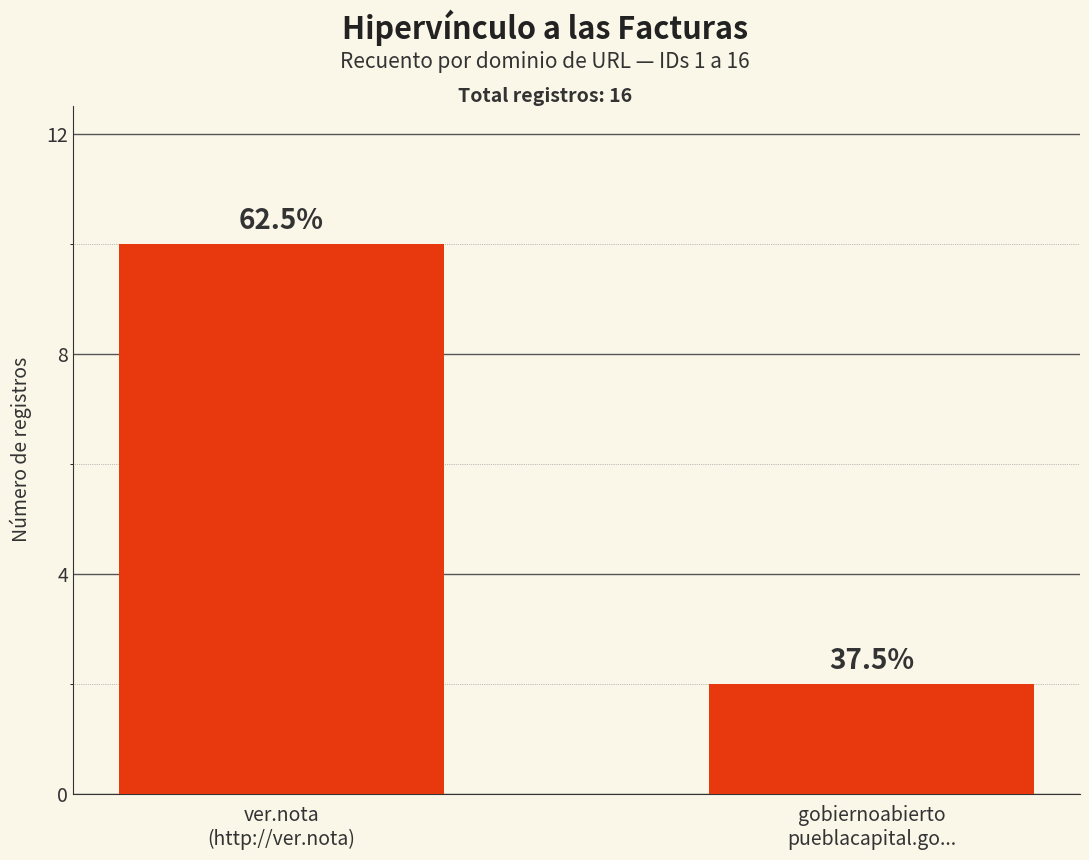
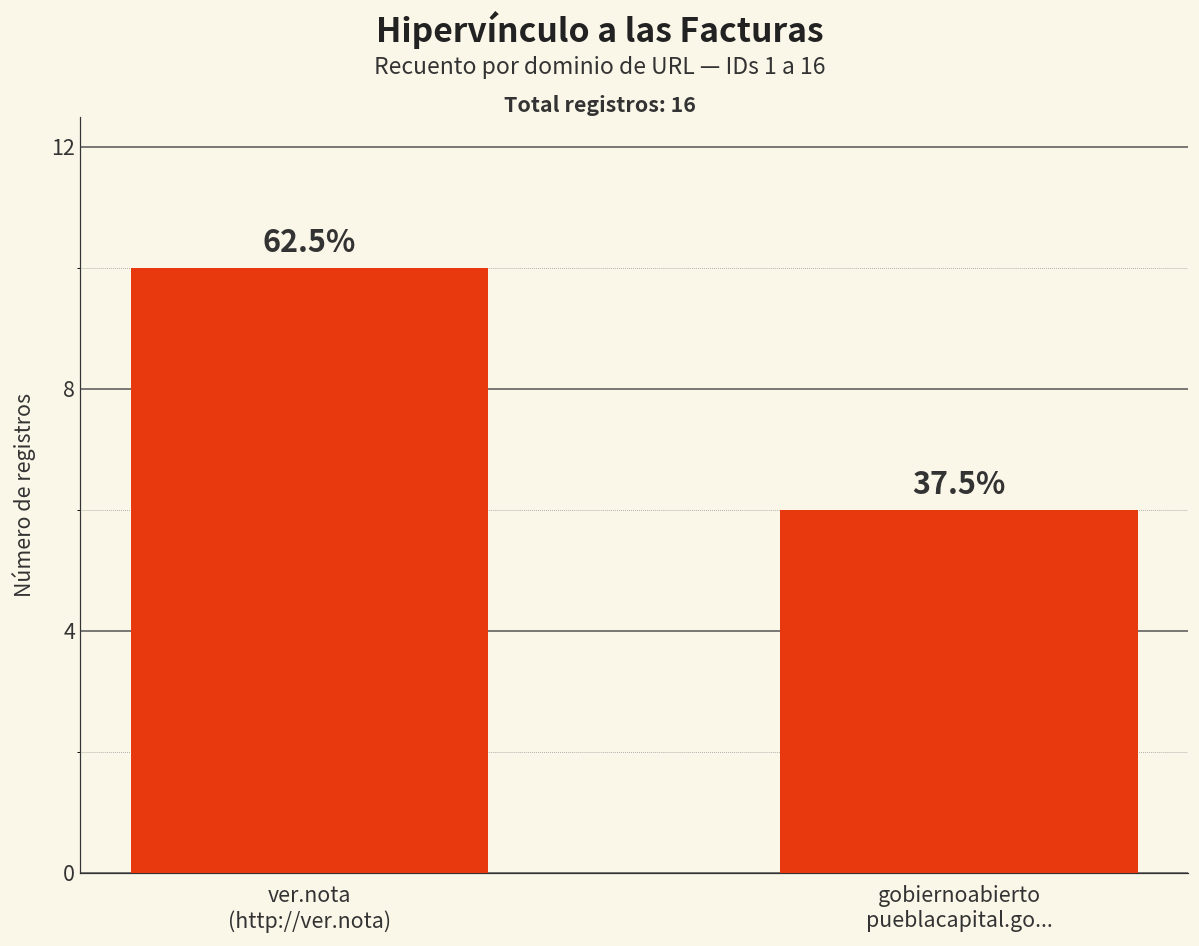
gobiernoabierto pueblacapital.go...: 2 -> 6
